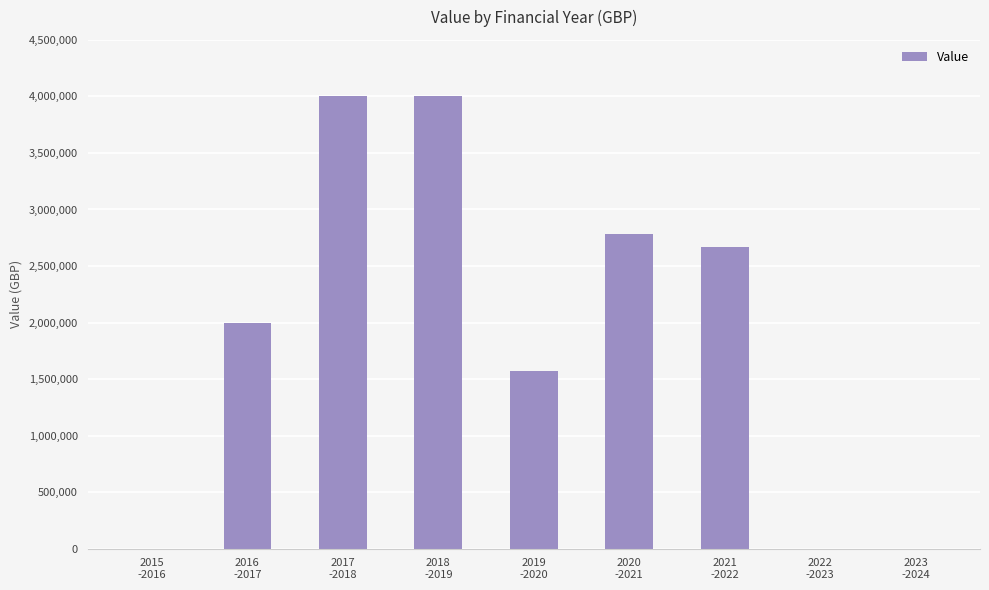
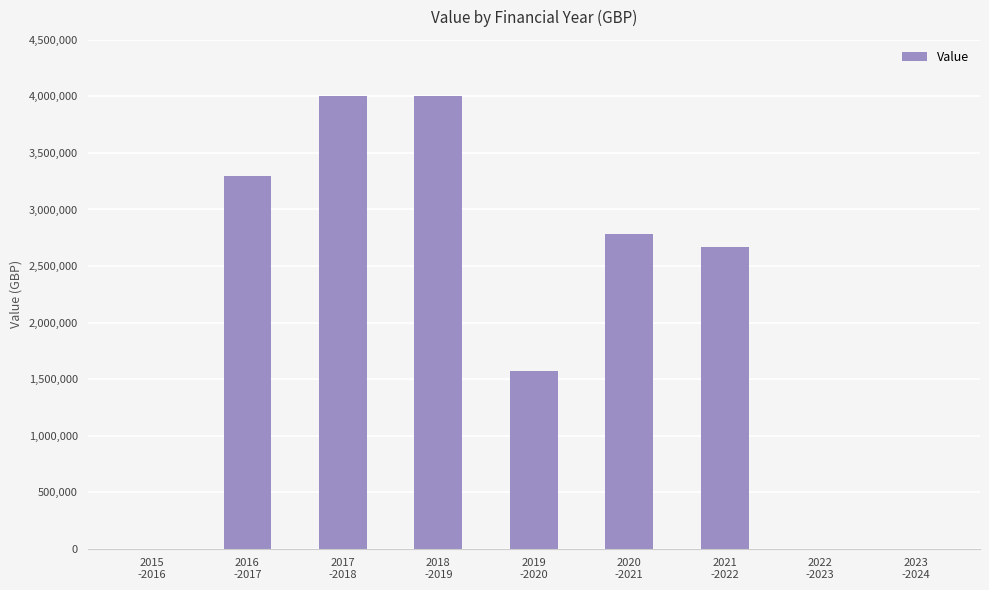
2016 -2017: 2,000,000 -> 3,290,000
